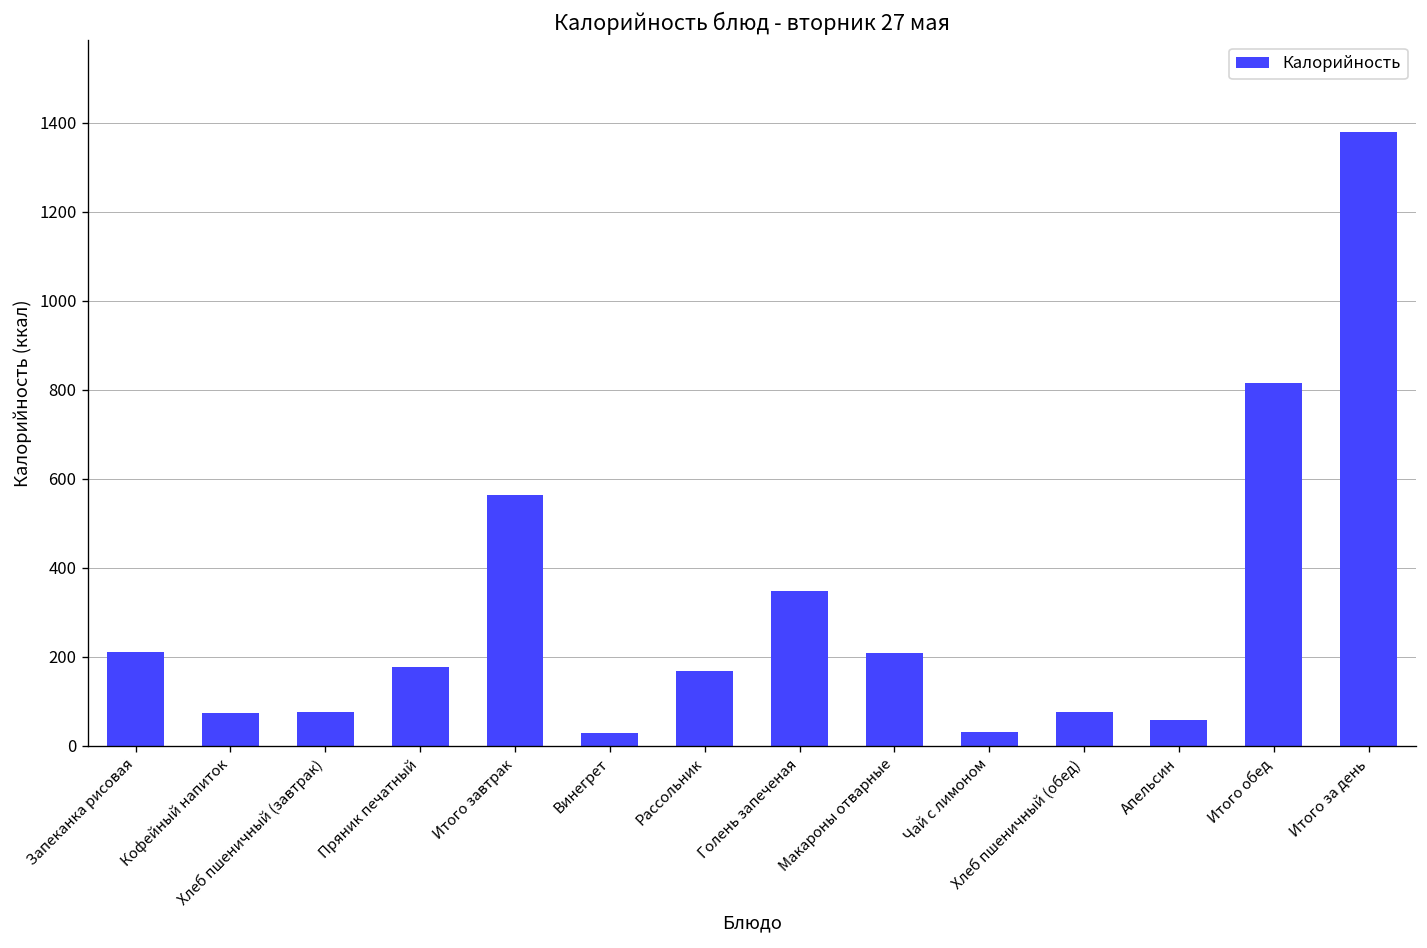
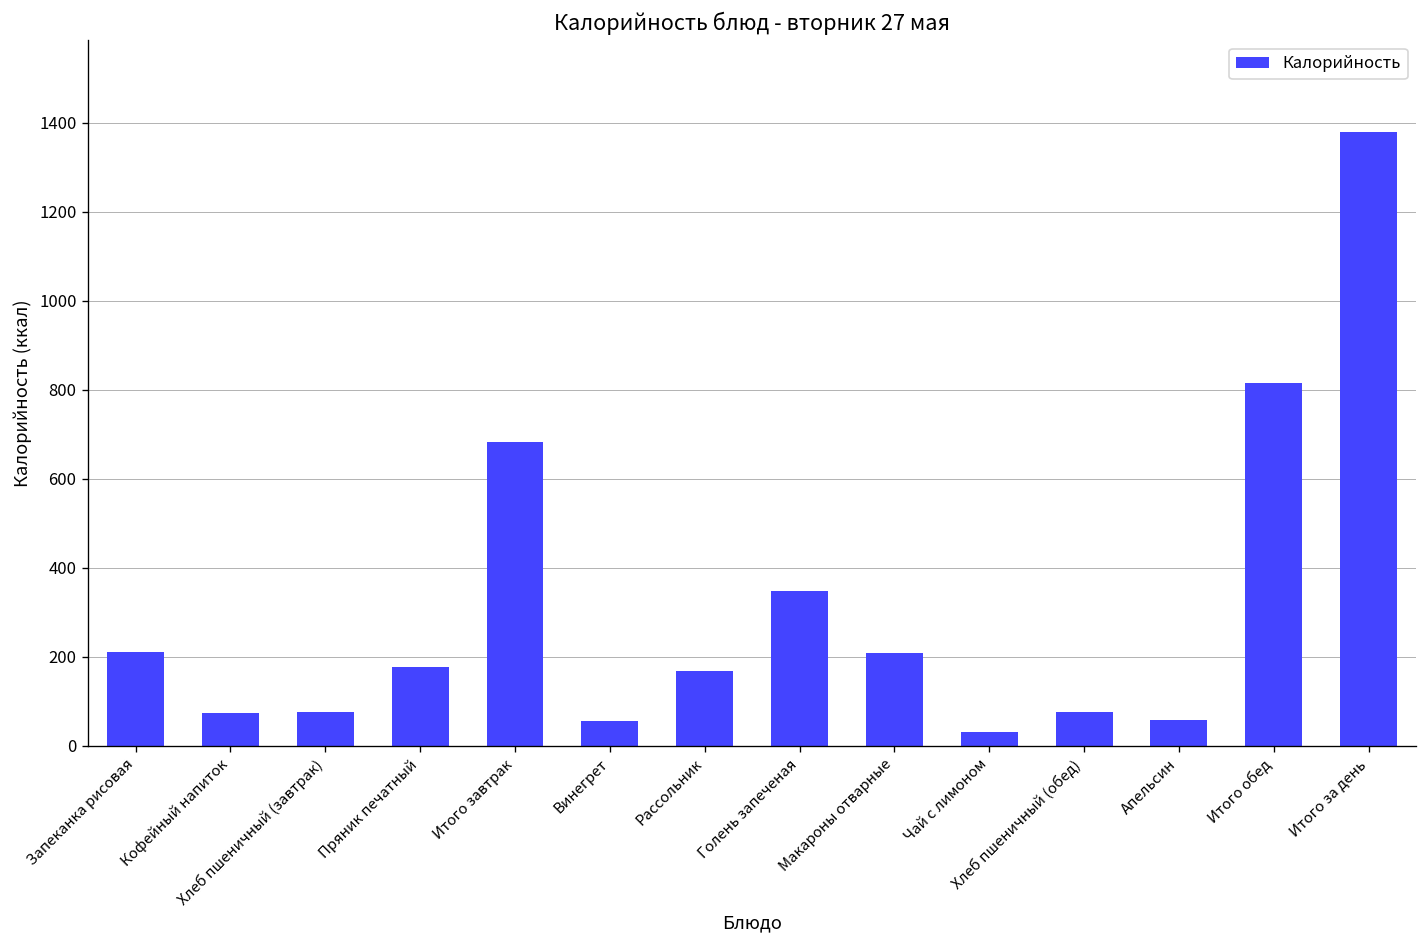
Итого завтрак: 560 -> 680
Винегрет: 30 -> 50
